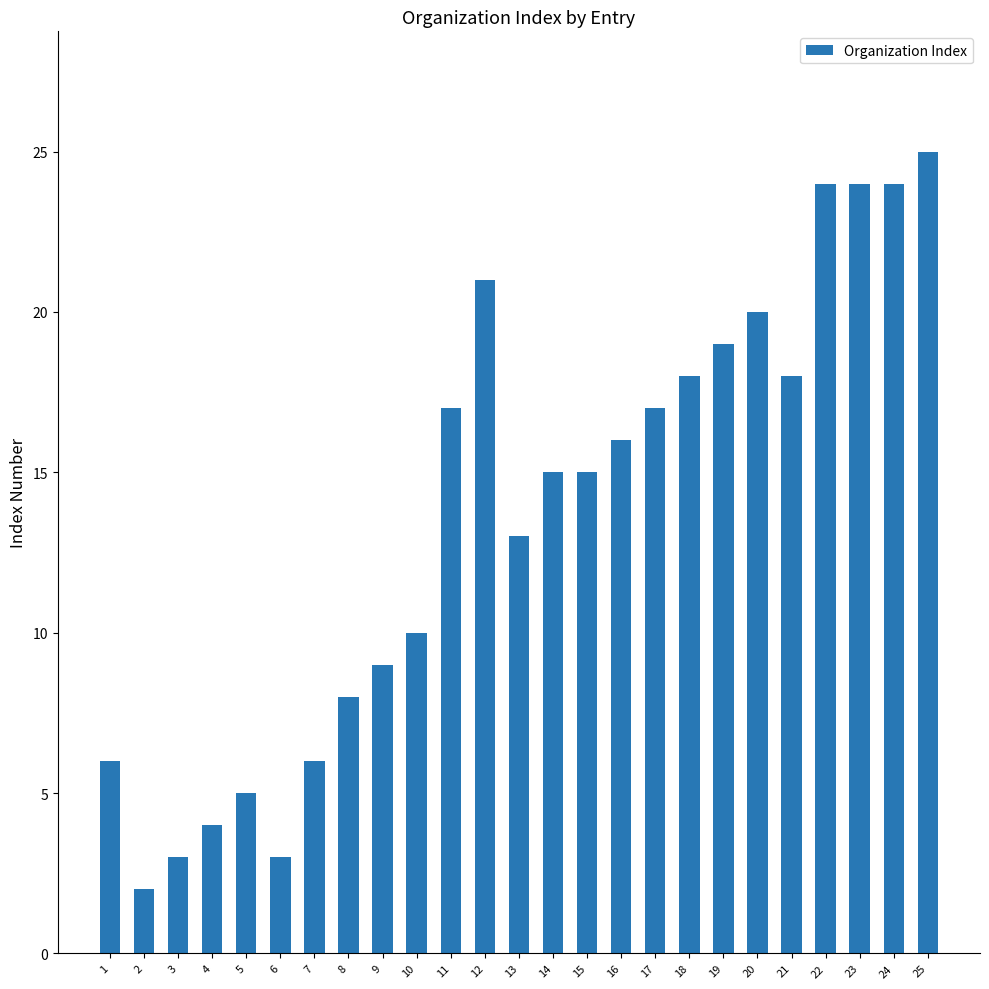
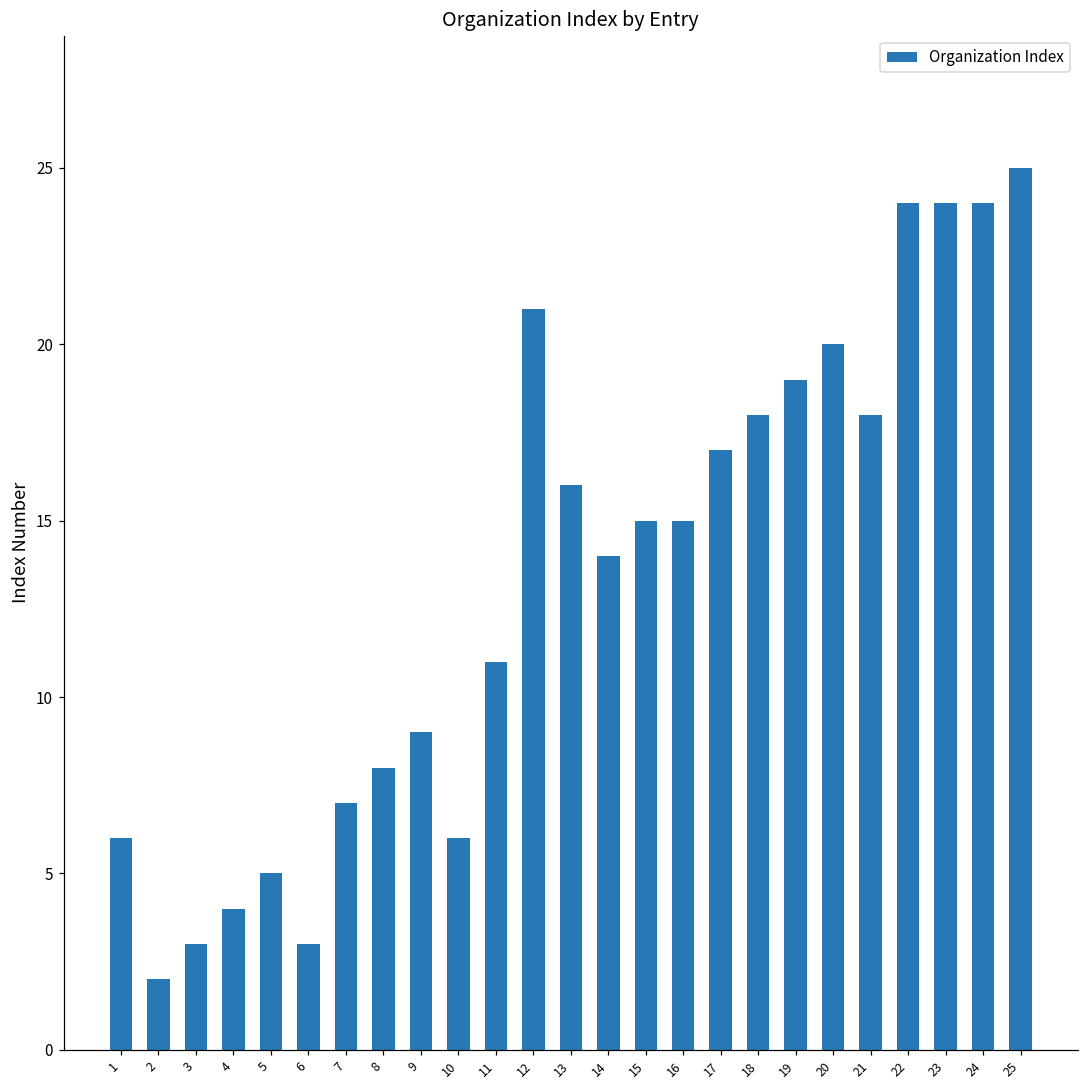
7: 6 -> 7
10: 10 -> 6
11: 17 -> 11
13: 13 -> 16
14: 15 -> 14
16: 16 -> 15
